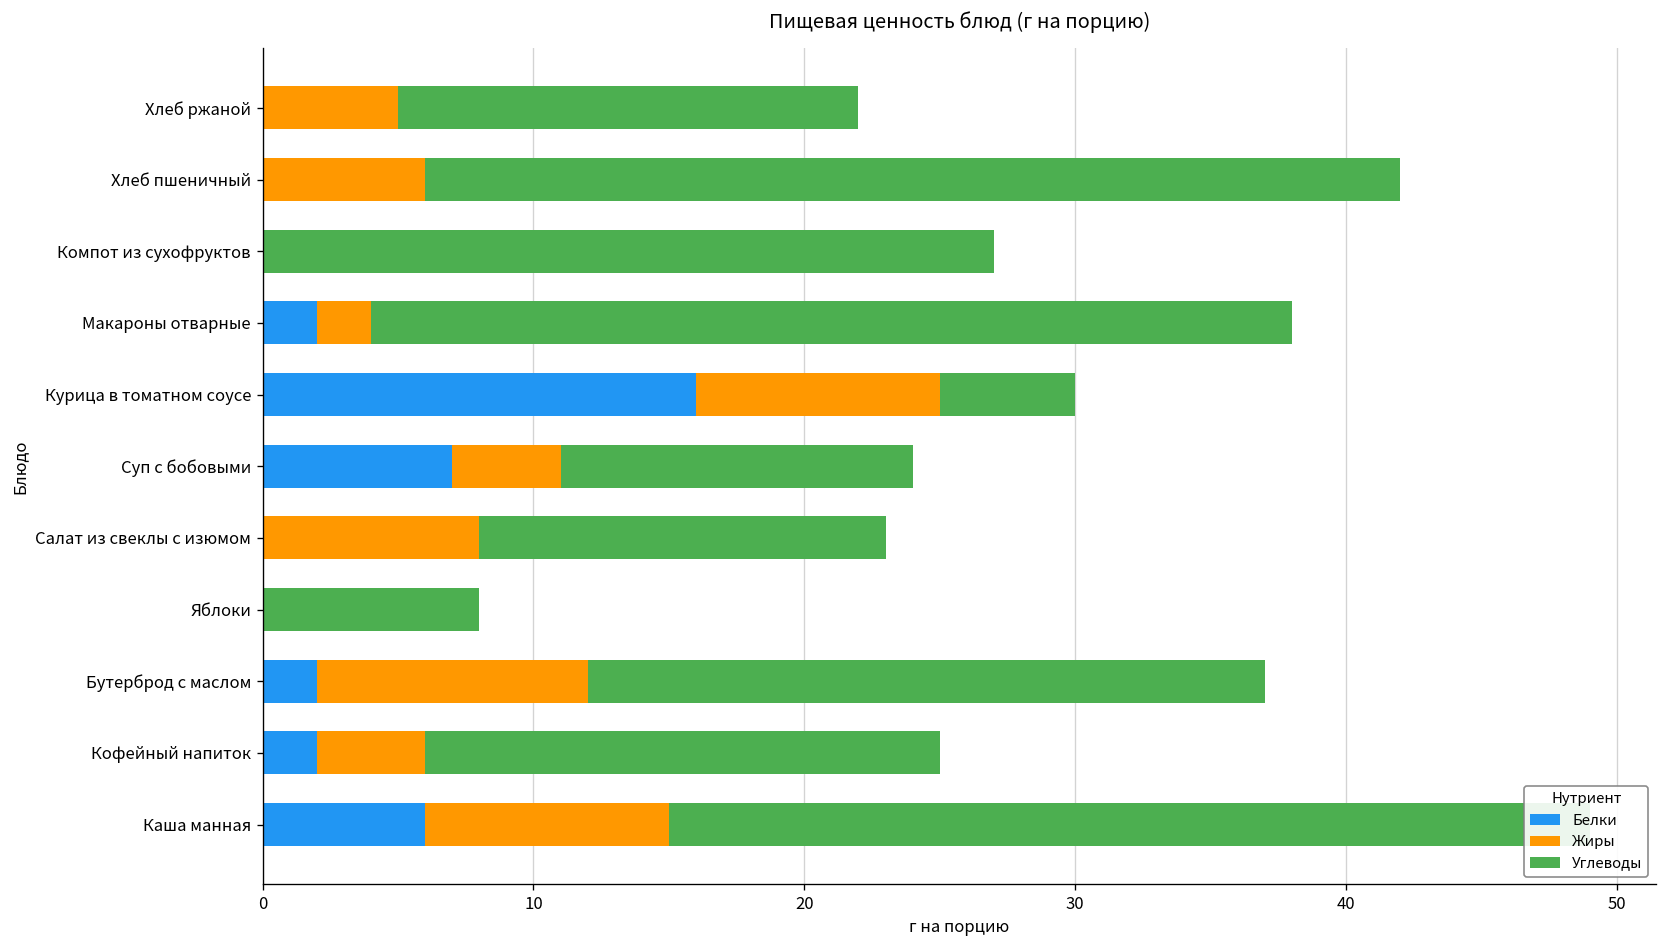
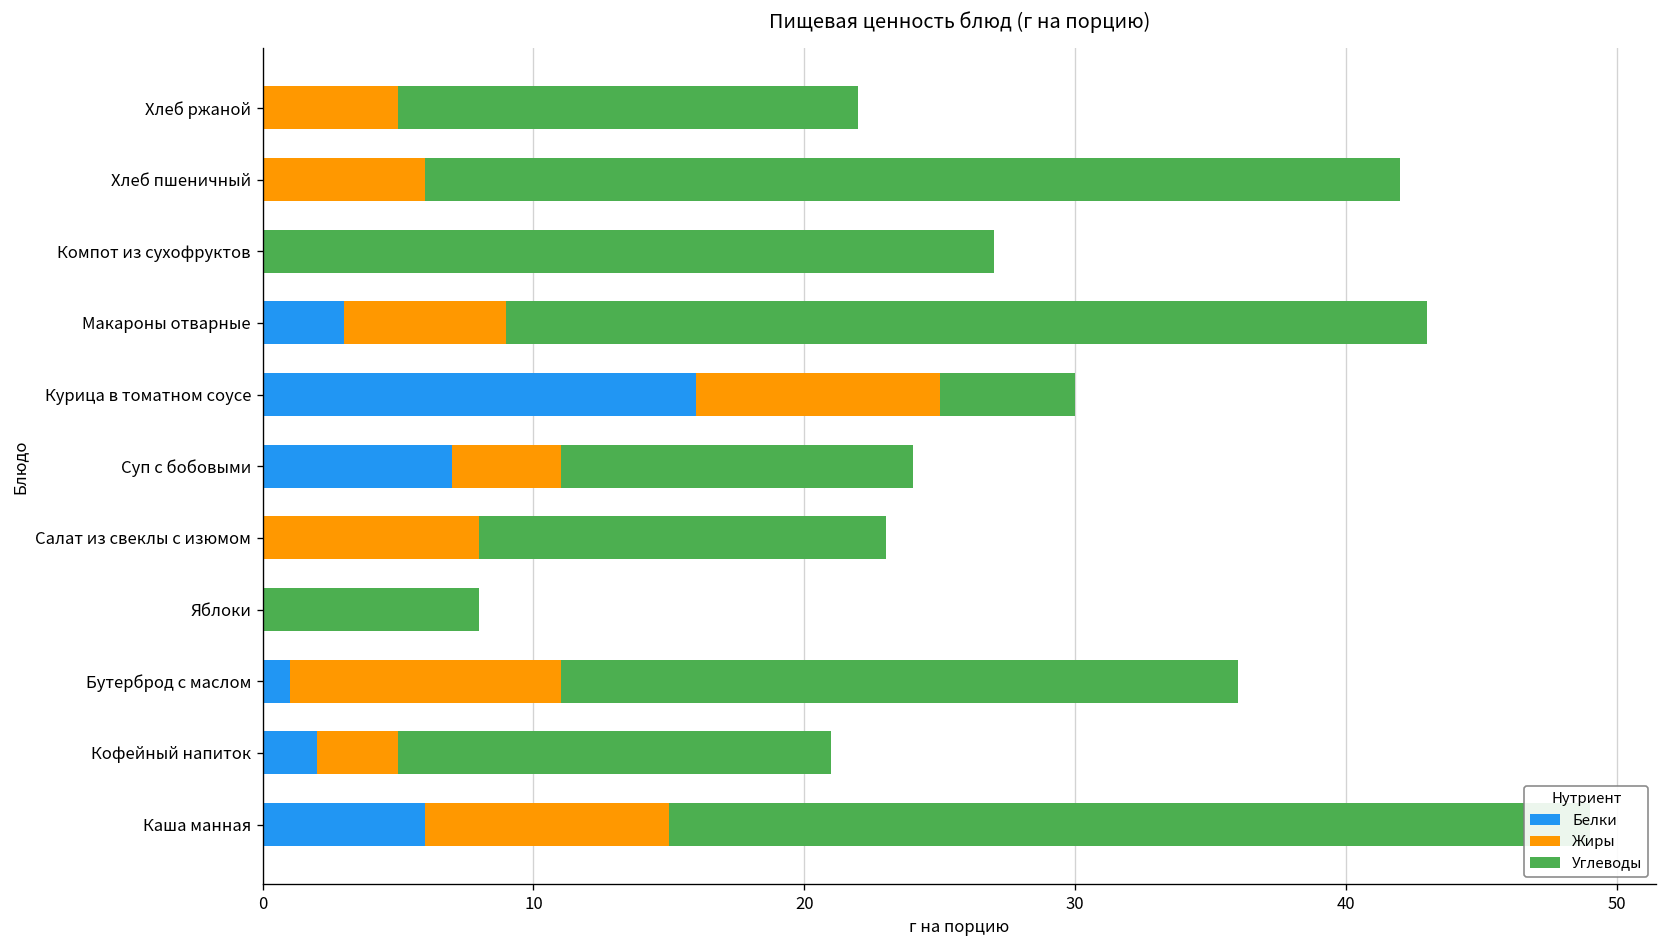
Белки, Макароны отварные: 2 -> 3
Жиры, Макароны отварные: 2 -> 6
Белки, Бутерброд с маслом: 2 -> 1
Жиры, Кофейный напиток: 4 -> 3
Углеводы, Кофейный напиток: 19 -> 16
